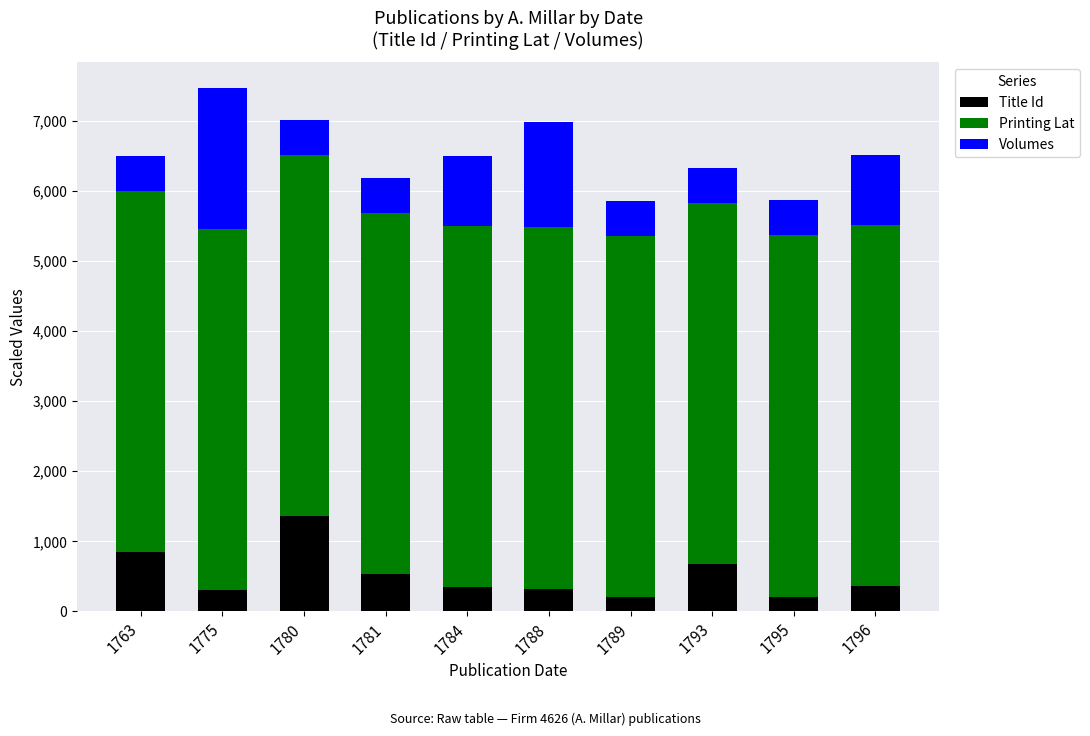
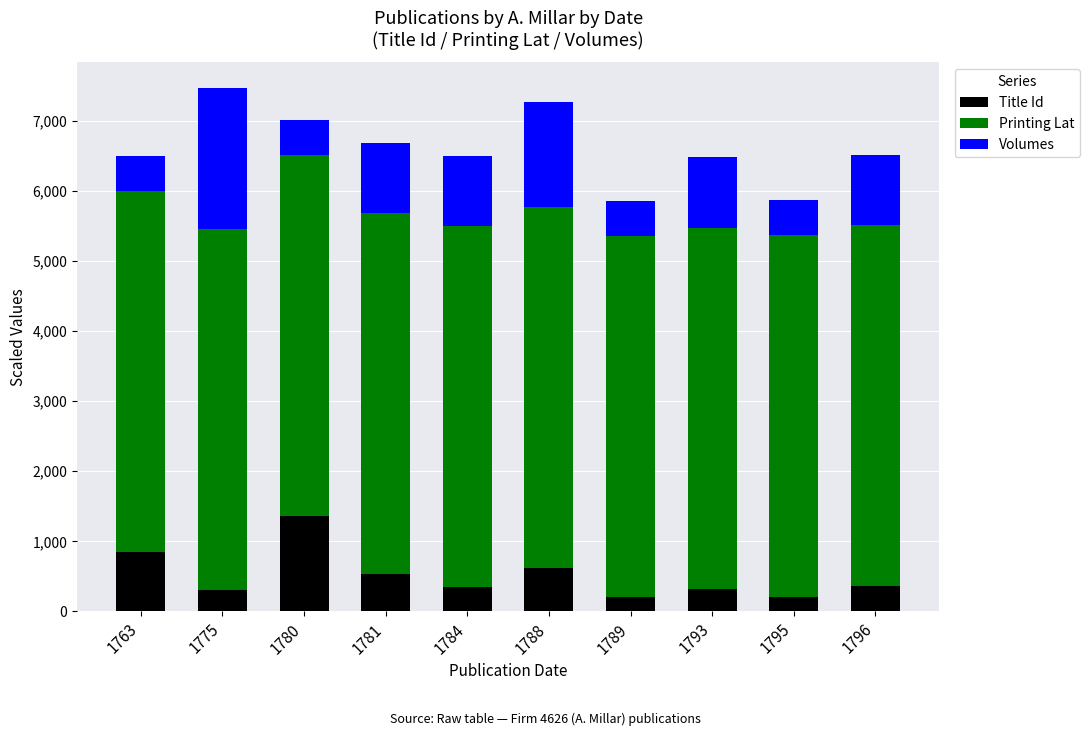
Volumes, 1781: 500 -> 1,000
Title Id, 1788: 300 -> 600
Title Id, 1793: 700 -> 300
Volumes, 1793: 500 -> 1,000
